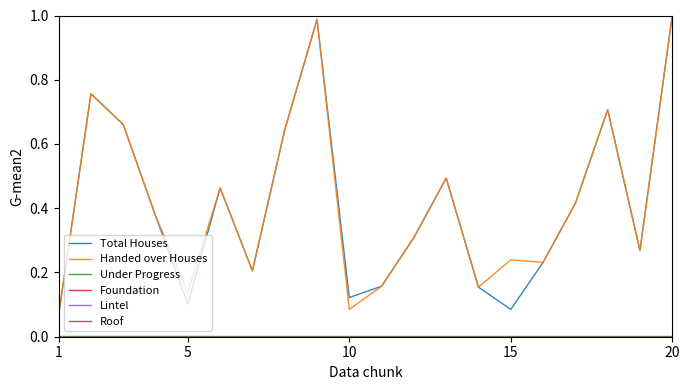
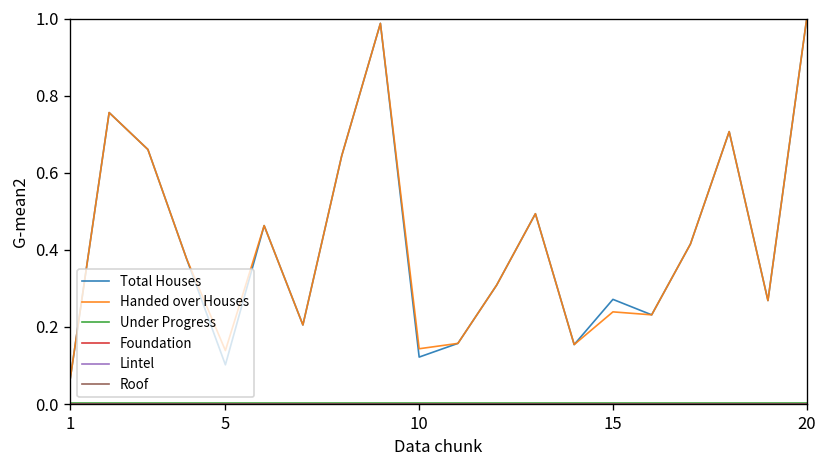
Handed over Houses, 10: 0.08 -> 0.14
Total Houses, 15: 0.08 -> 0.27
